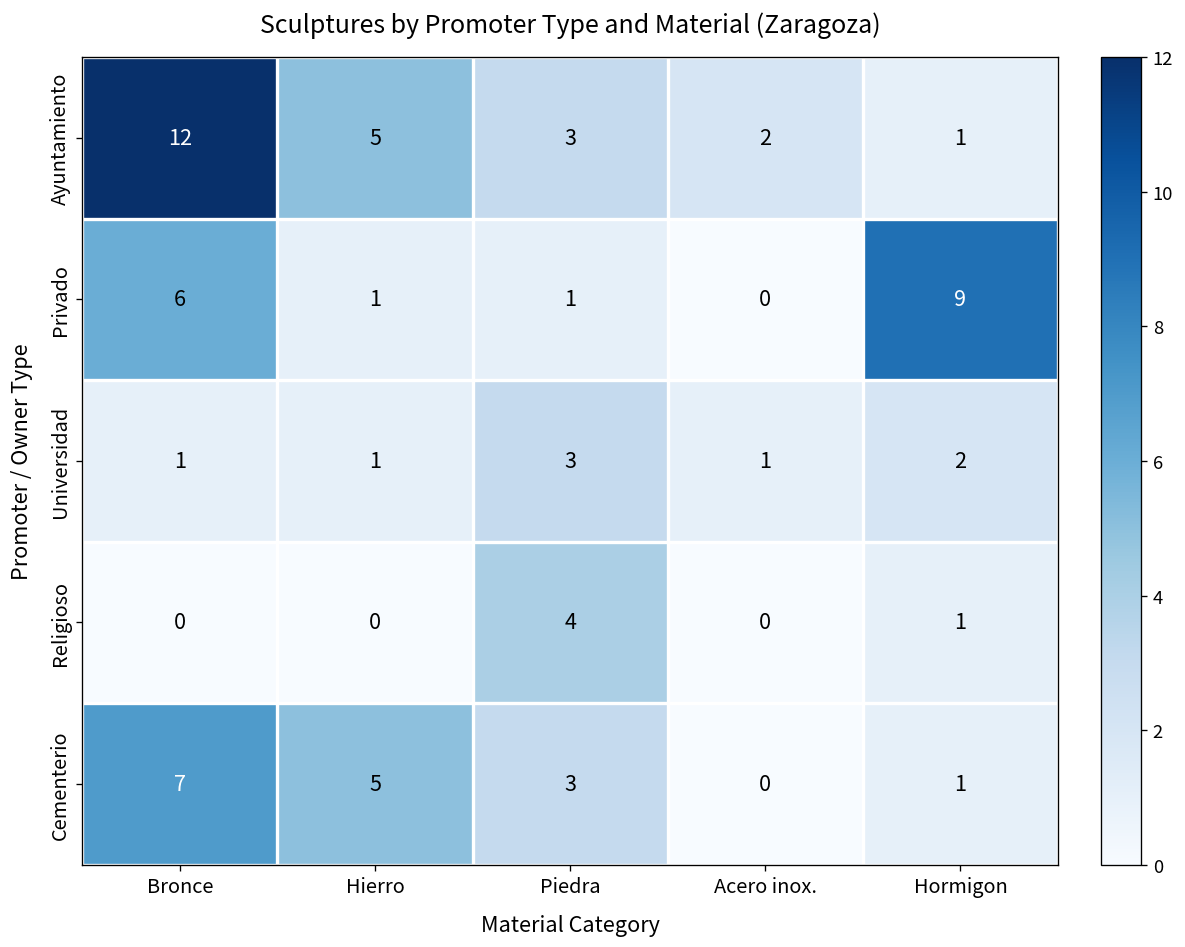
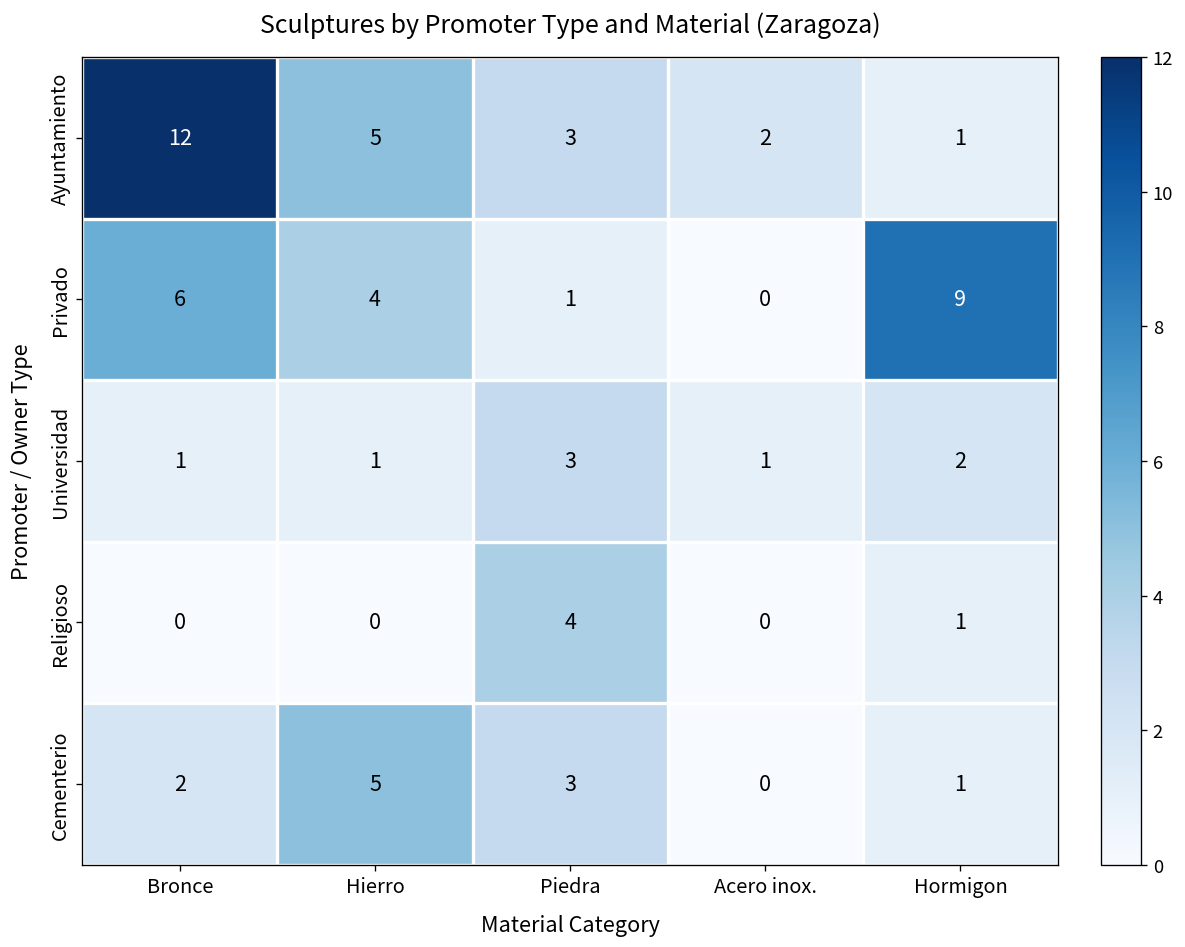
Privado, Hierro: 1 -> 4
Cementerio, Bronce: 7 -> 2
